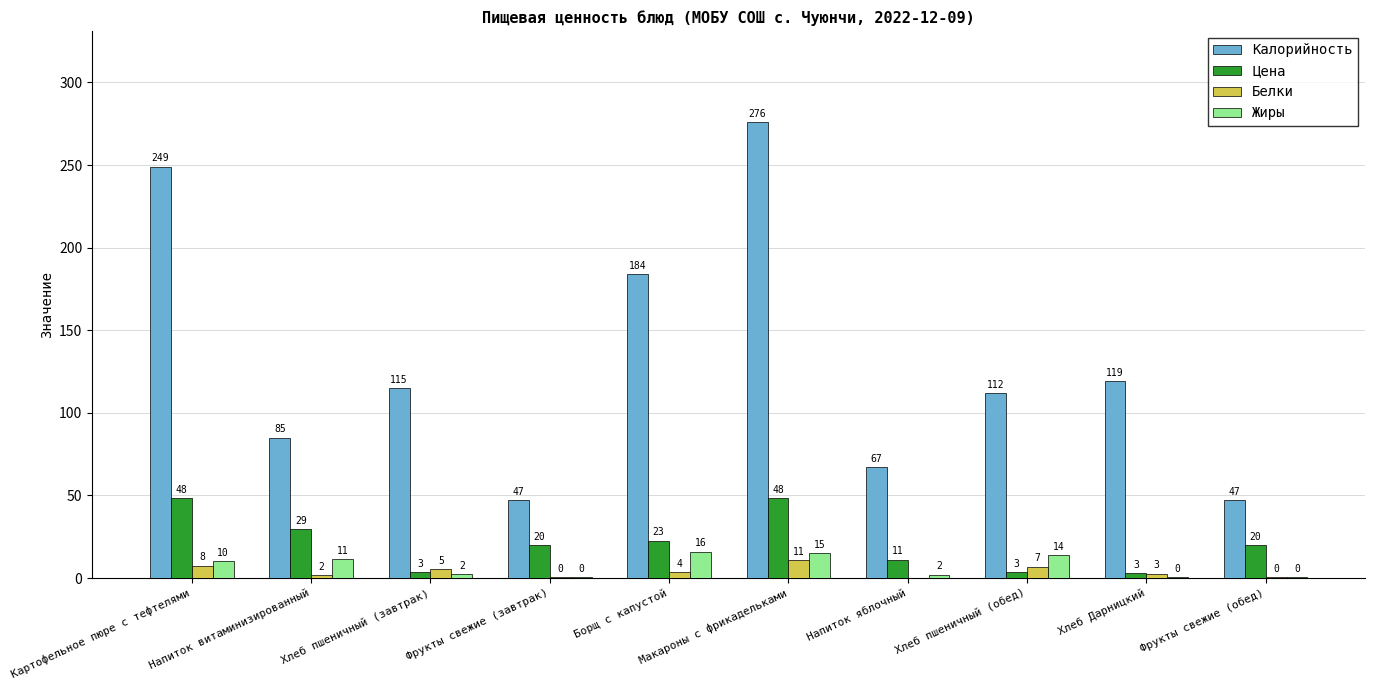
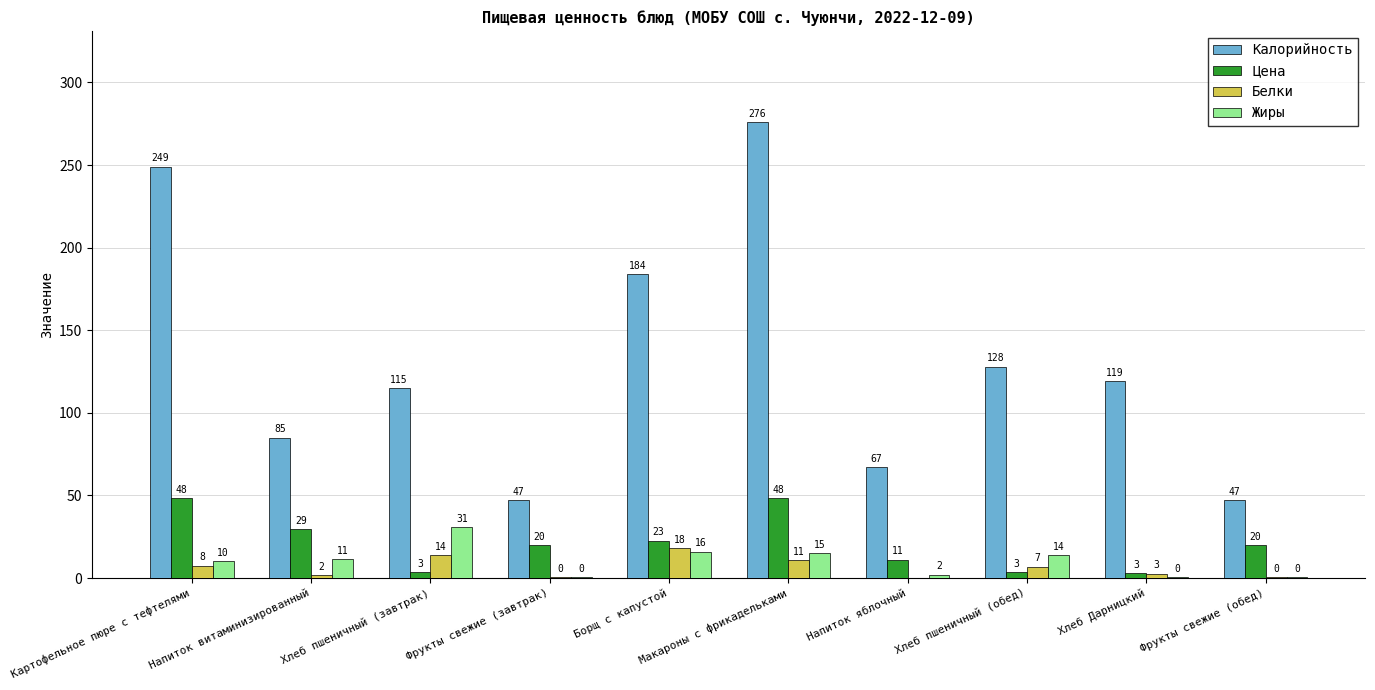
Белки, Хлеб пшеничный (завтрак): 5 -> 14
Жиры, Хлеб пшеничный (завтрак): 2 -> 31
Белки, Борщ с капустой: 4 -> 18
Калорийность, Хлеб пшеничный (обед): 112 -> 128
